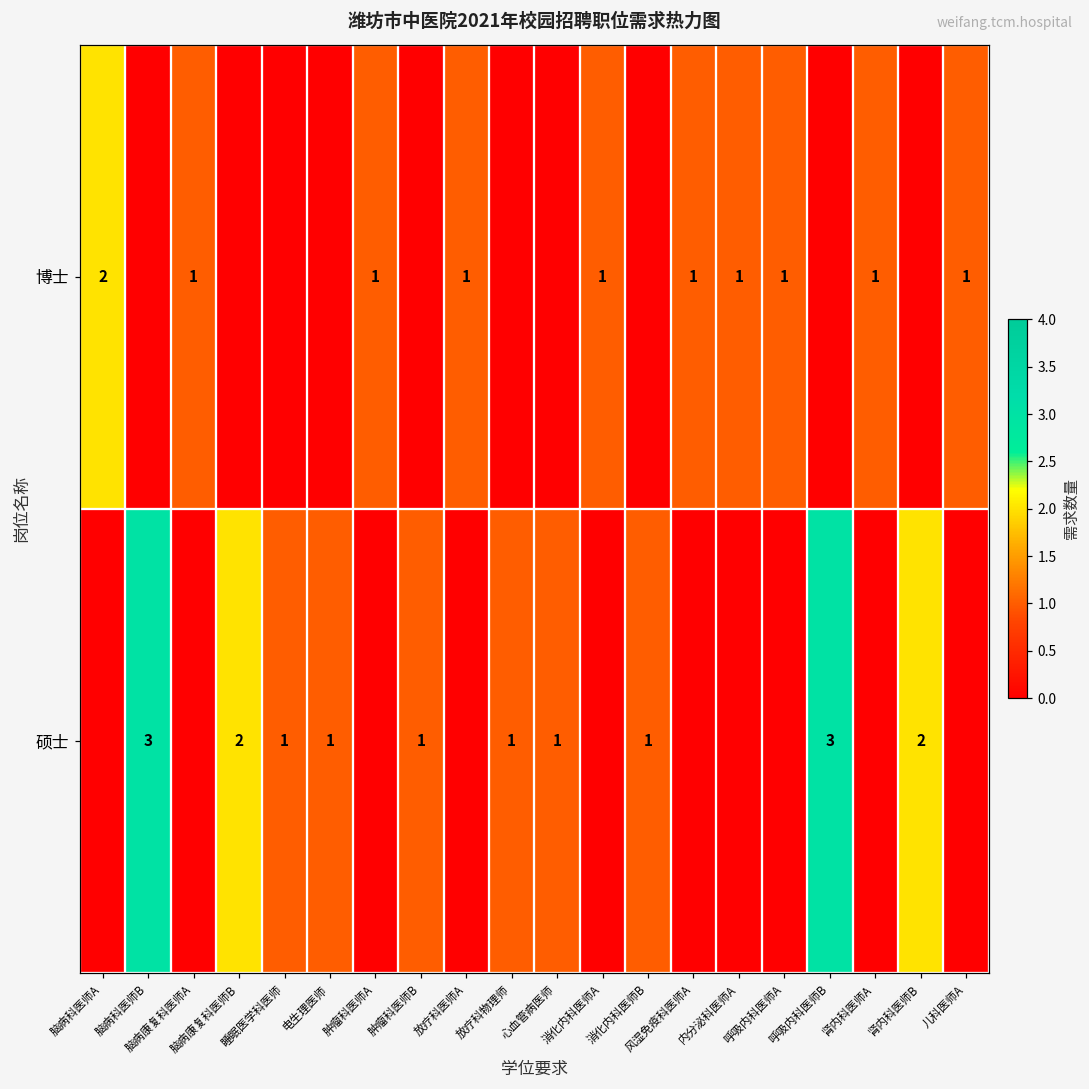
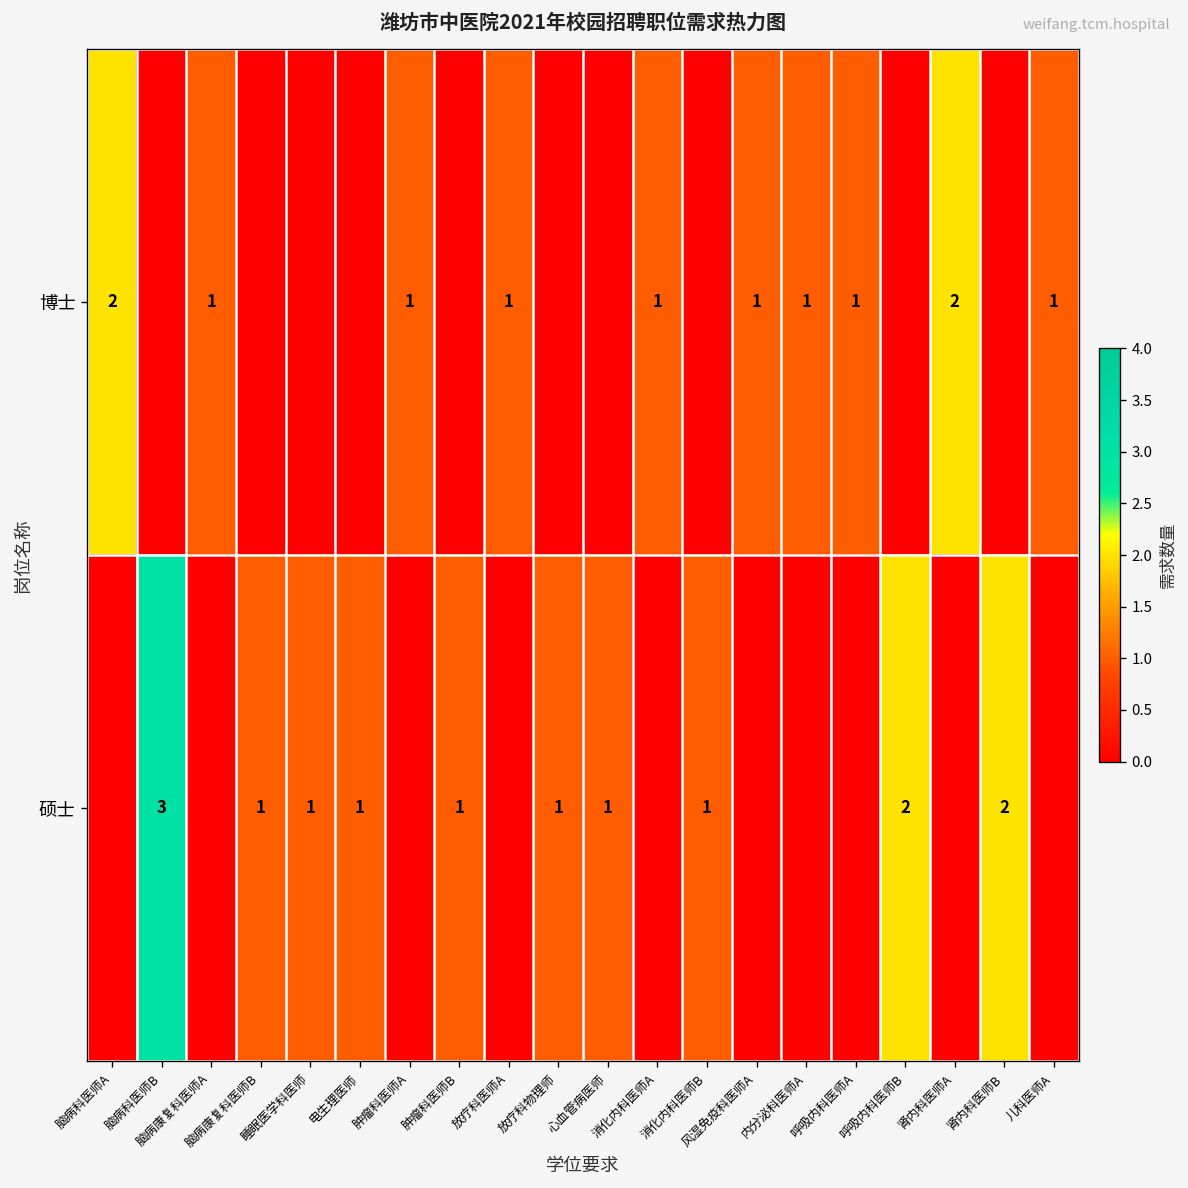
博士, 肾内科医师A: 1 -> 2
硕士, 脑病康复科医师B: 2 -> 1
硕士, 呼吸内科医师B: 3 -> 2
